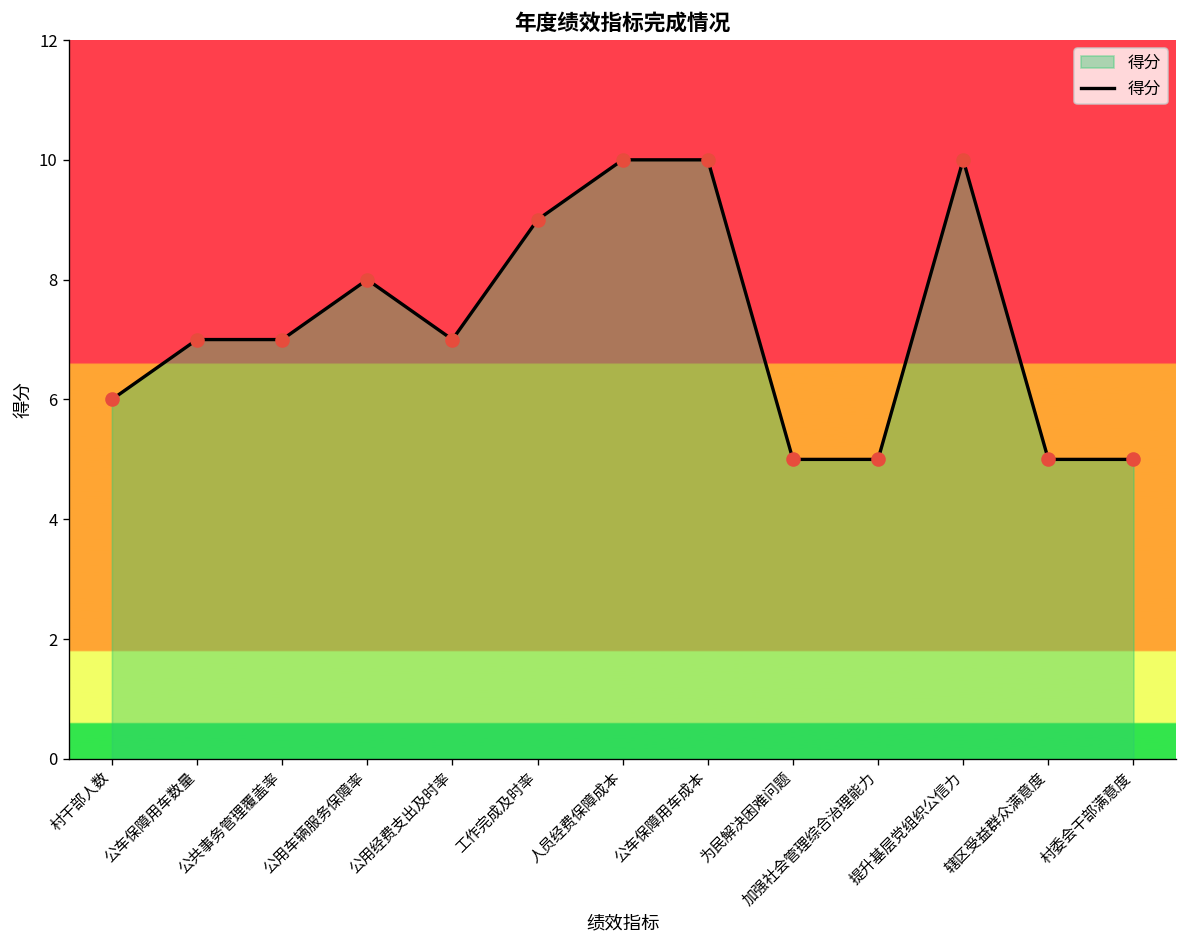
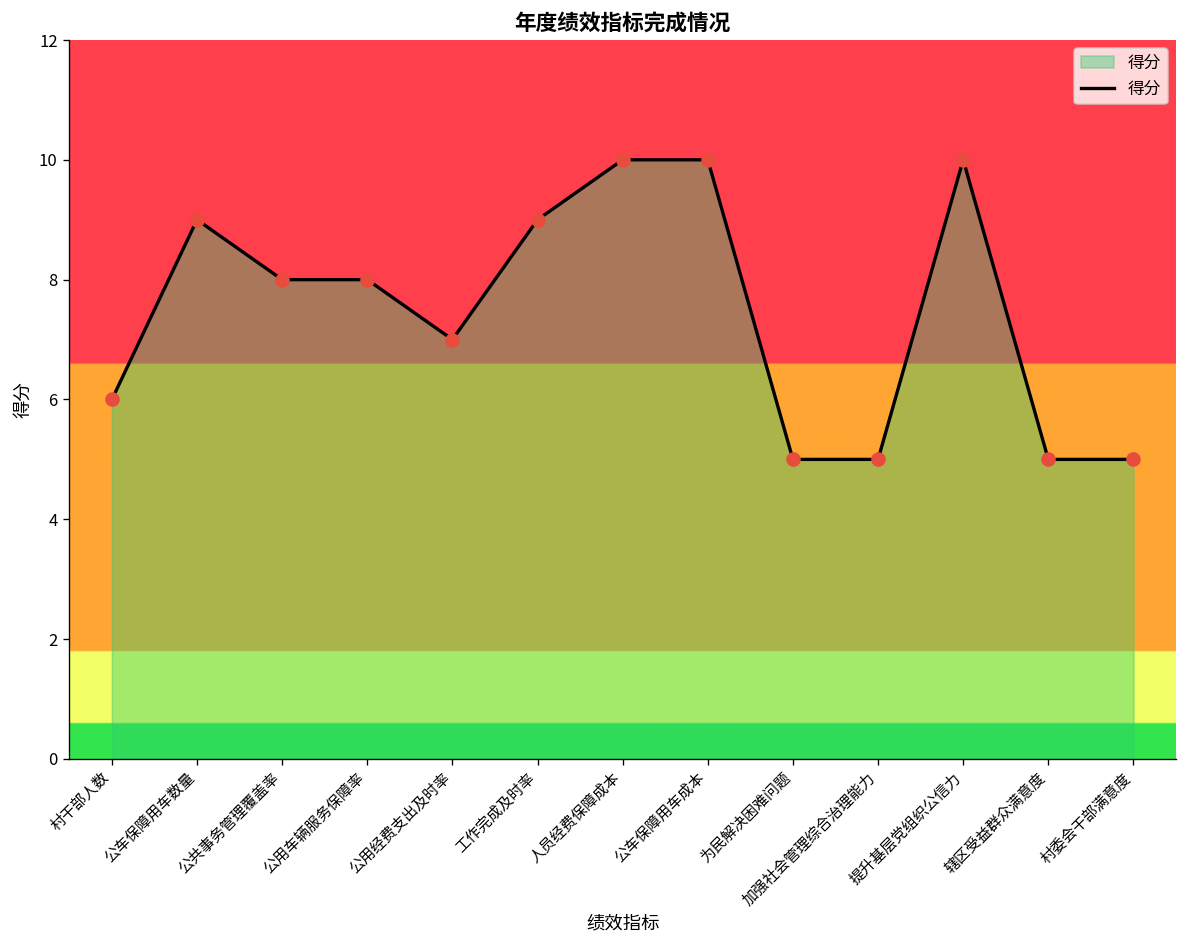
公车保障用车数量: 7 -> 9
公共事务管理覆盖率: 7 -> 8
